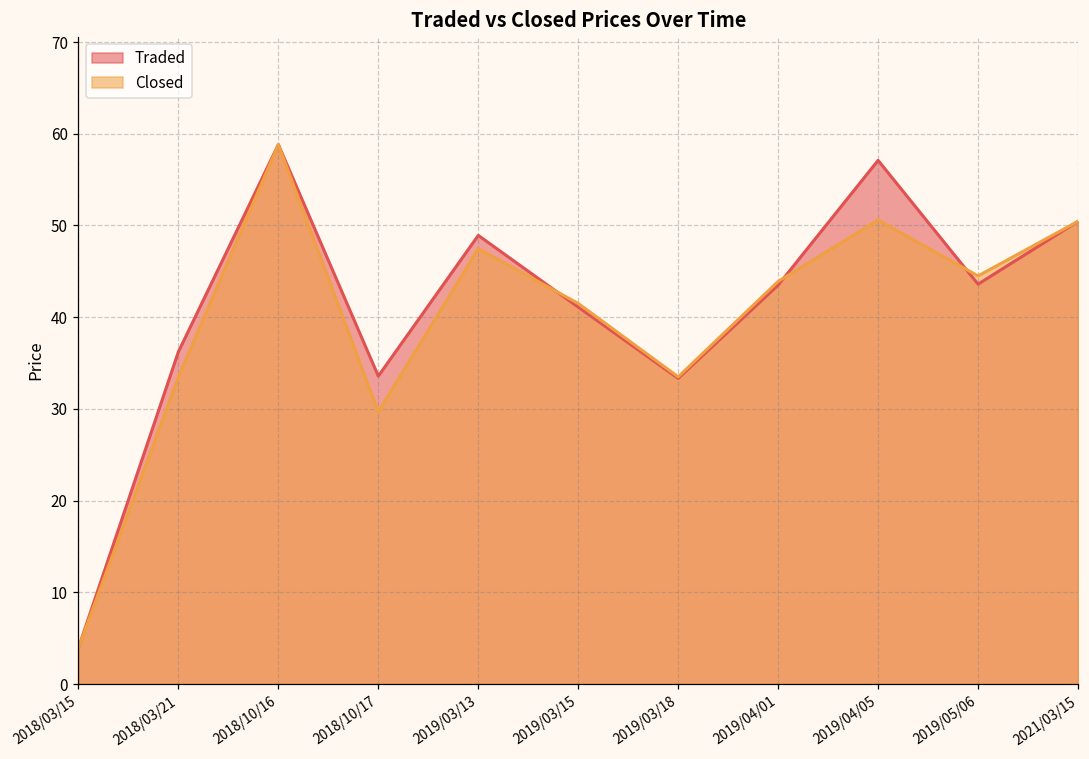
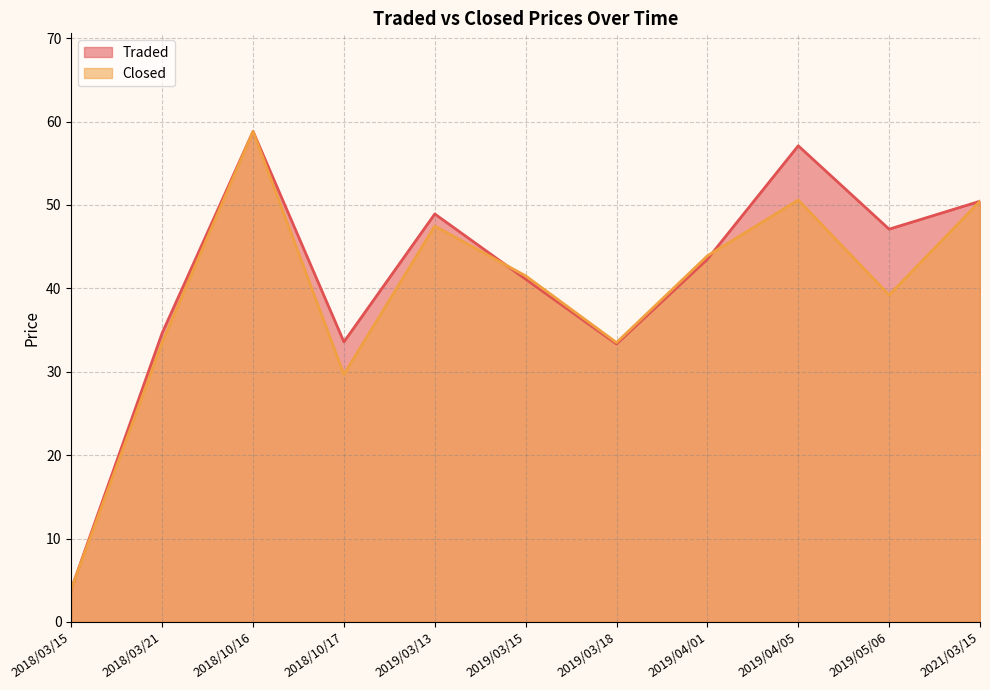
Traded, 2018/03/21: 36 -> 35
Traded, 2019/05/06: 44 -> 47
Closed, 2019/05/06: 45 -> 39
